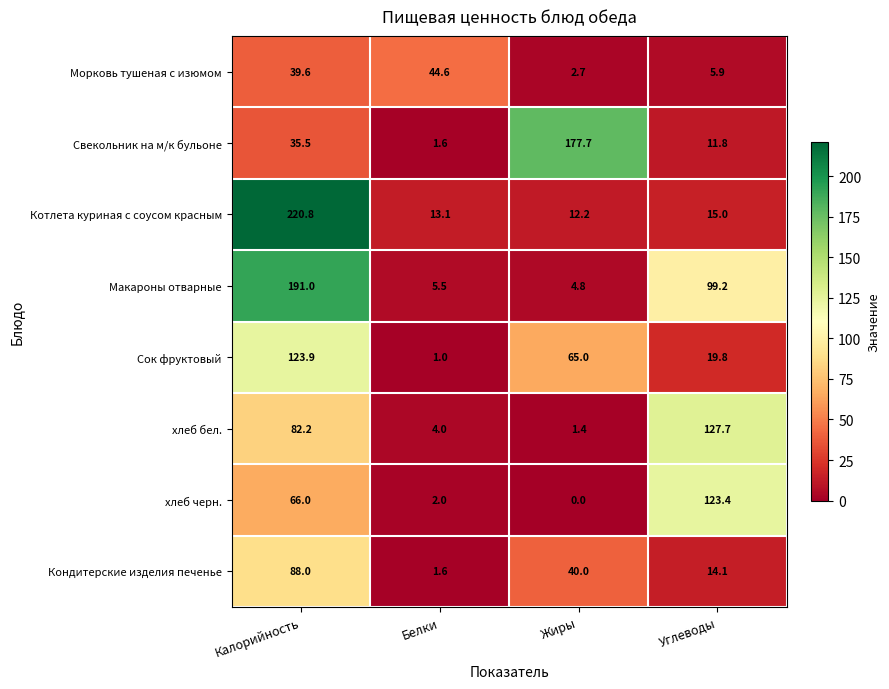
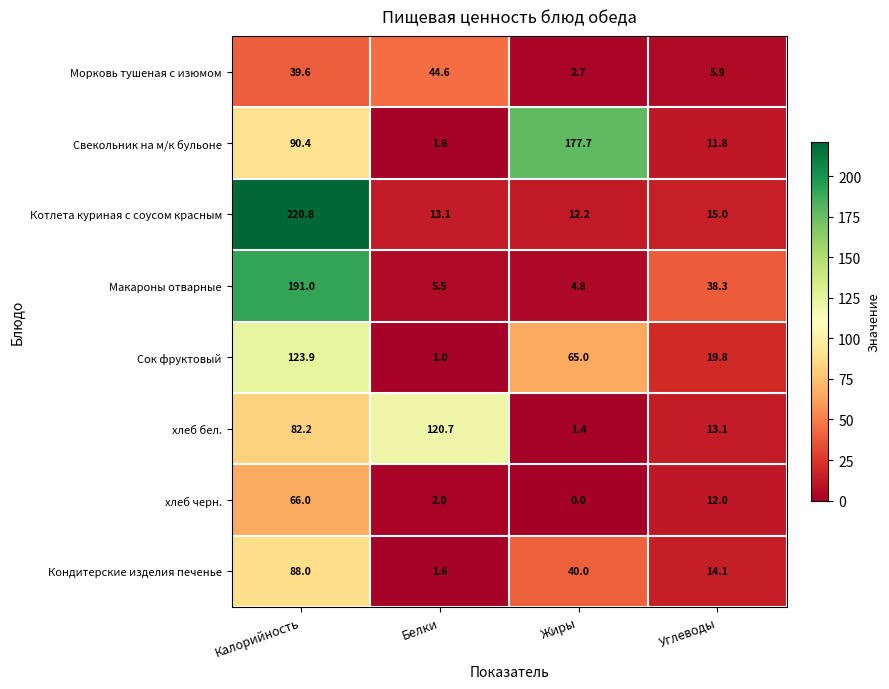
Свекольник на м/к бульоне, Калорийность: 35.5 -> 90.4
Макароны отварные, Углеводы: 99.2 -> 38.3
хлеб бел., Белки: 4.0 -> 120.7
хлеб бел., Углеводы: 127.7 -> 13.1
хлеб черн., Углеводы: 123.4 -> 12.0
